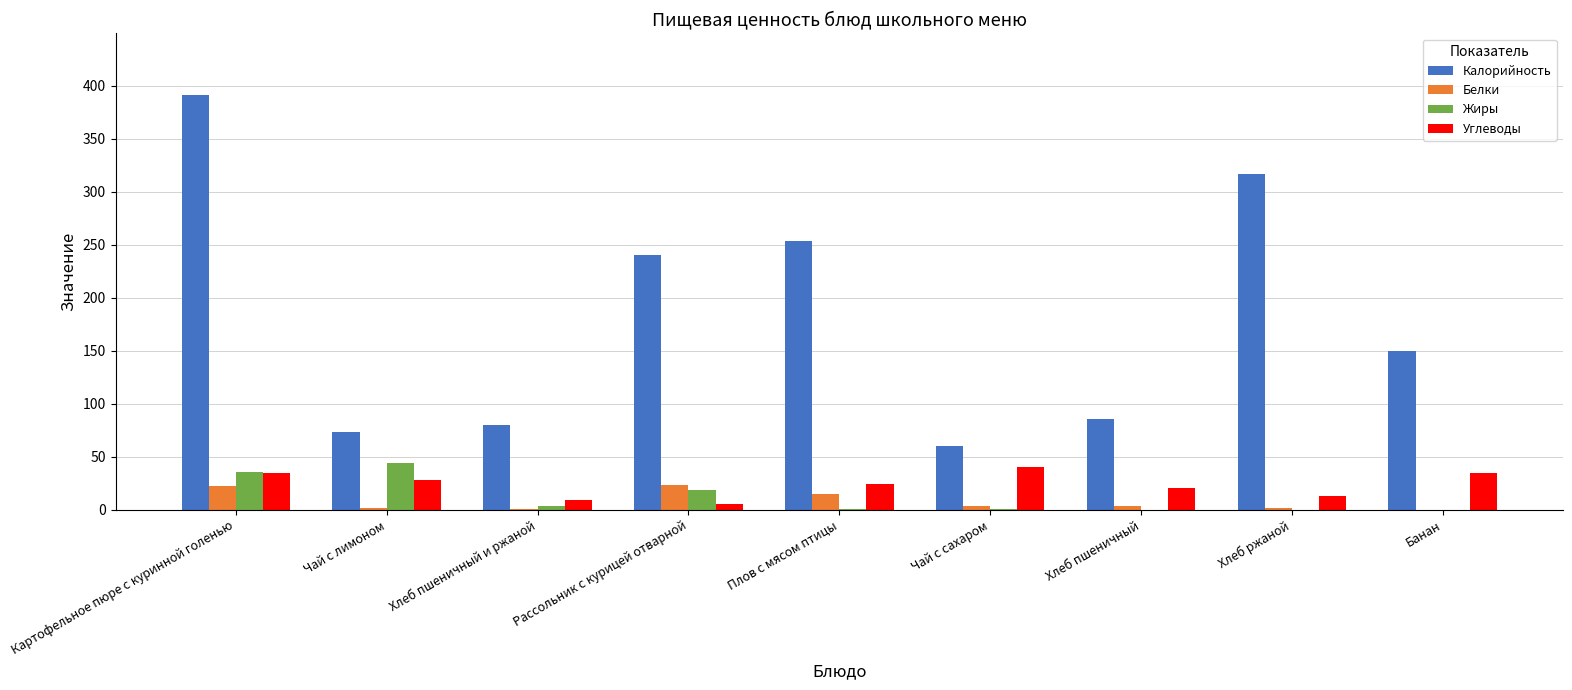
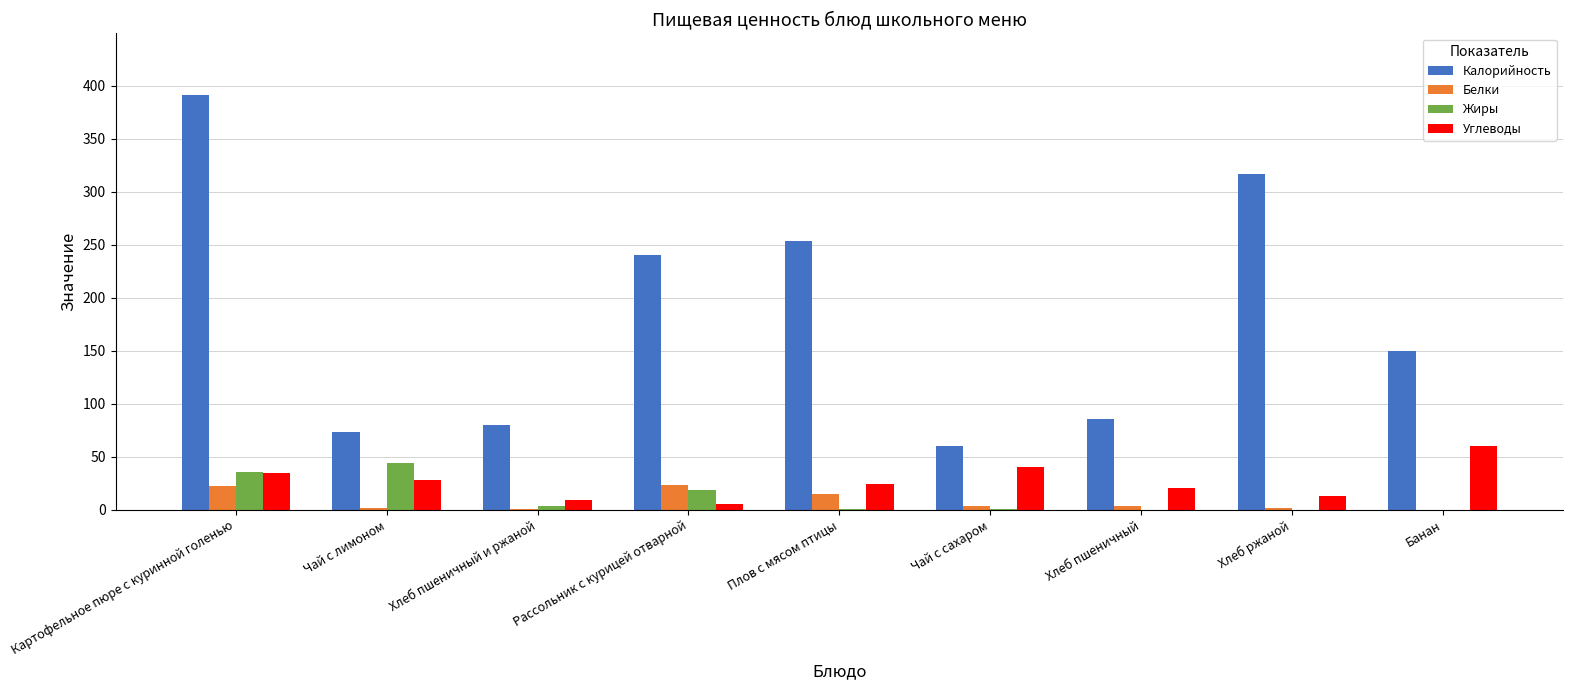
Углеводы, Банан: 35 -> 60
